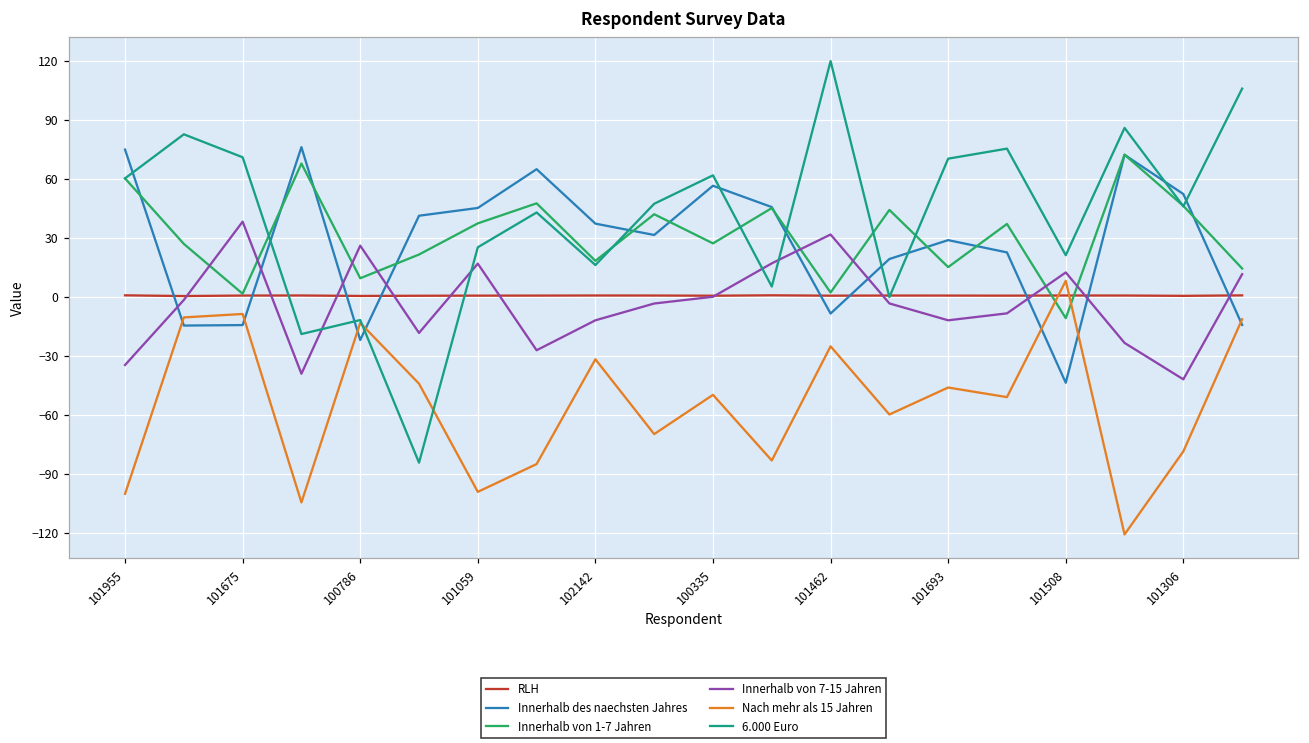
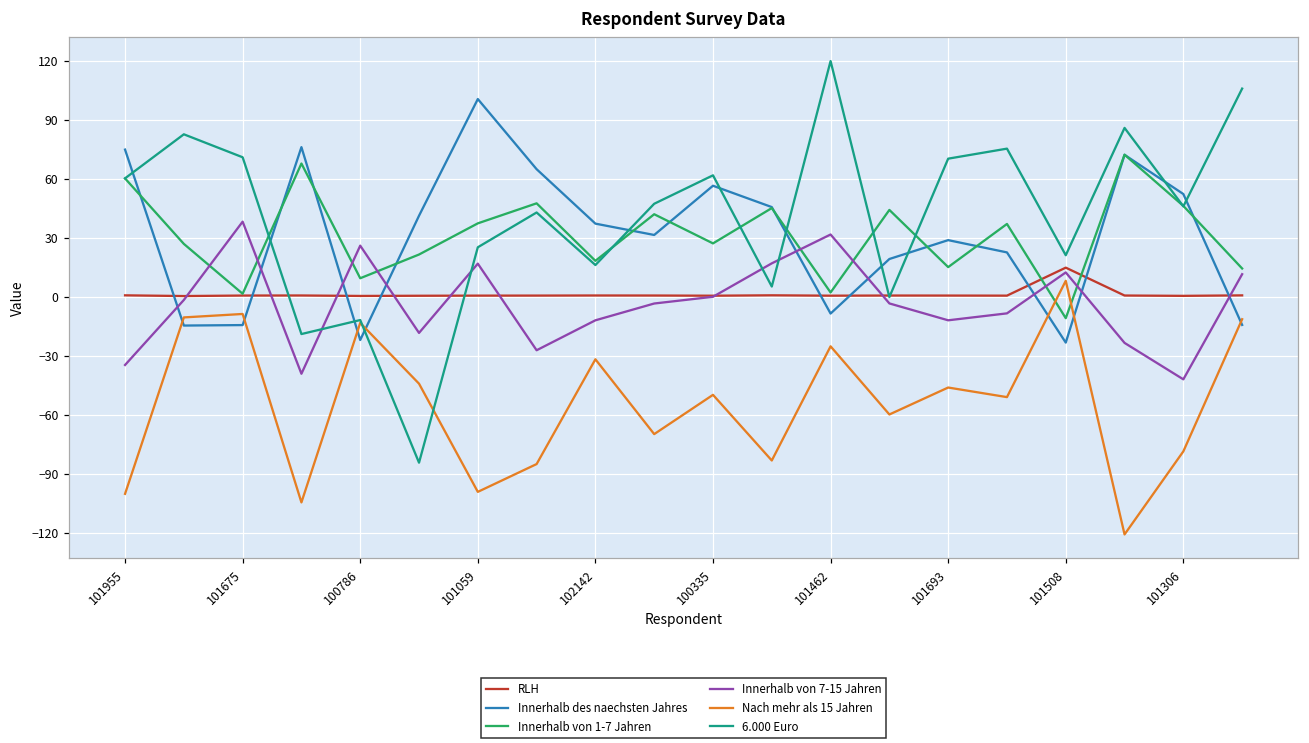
Innerhalb des naechsten Jahres, 101059: 45 -> 101
RLH, 101508: 1 -> 15
Innerhalb des naechsten Jahres, 101508: -44 -> -23
